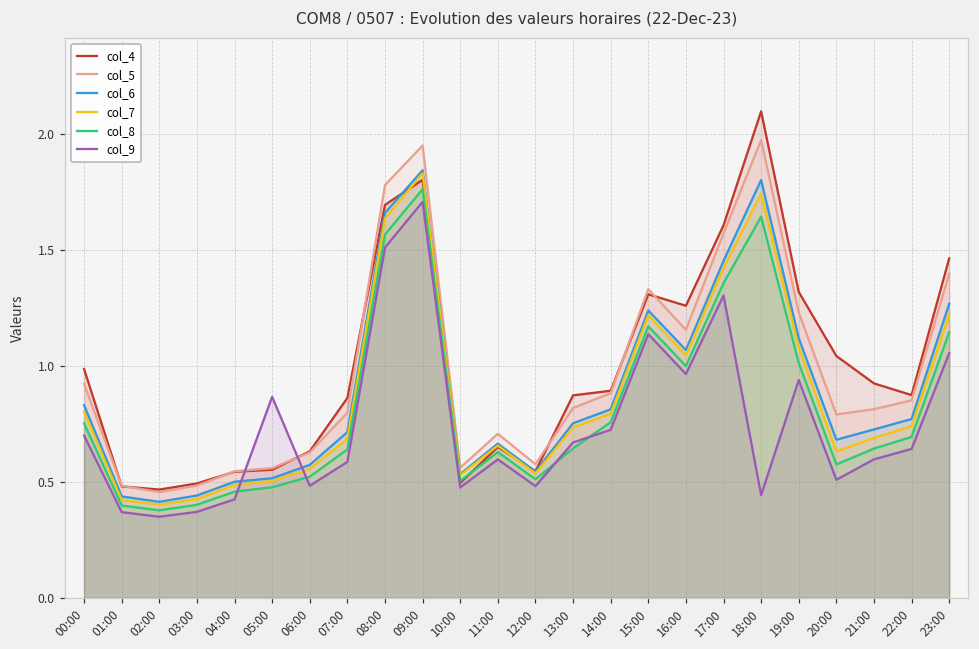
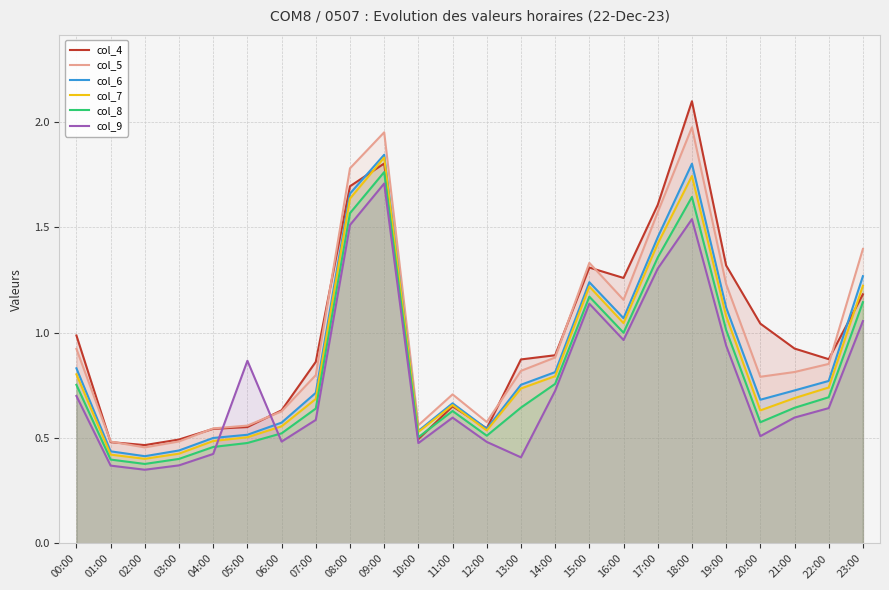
col_9, 13:00: 0.67 -> 0.41
col_9, 18:00: 0.44 -> 1.54
col_4, 23:00: 1.46 -> 1.18
